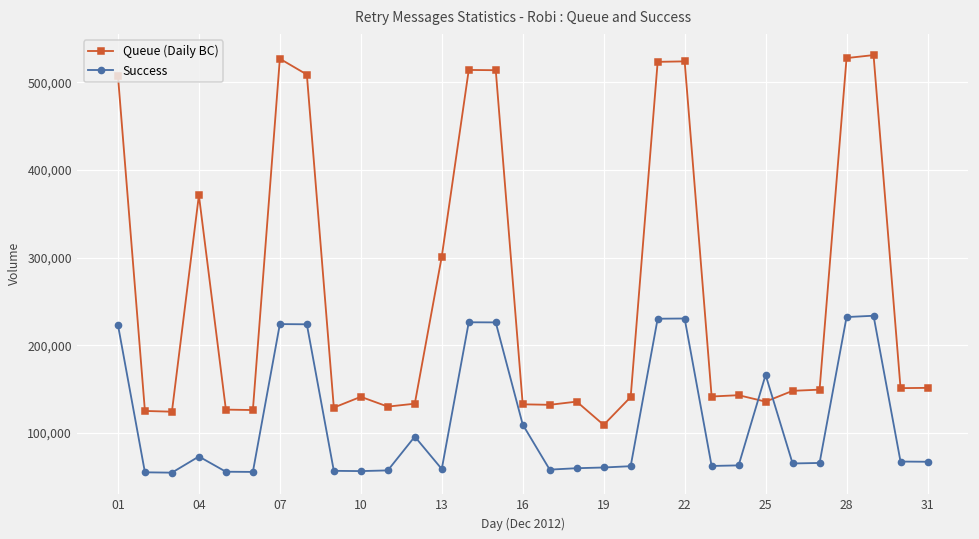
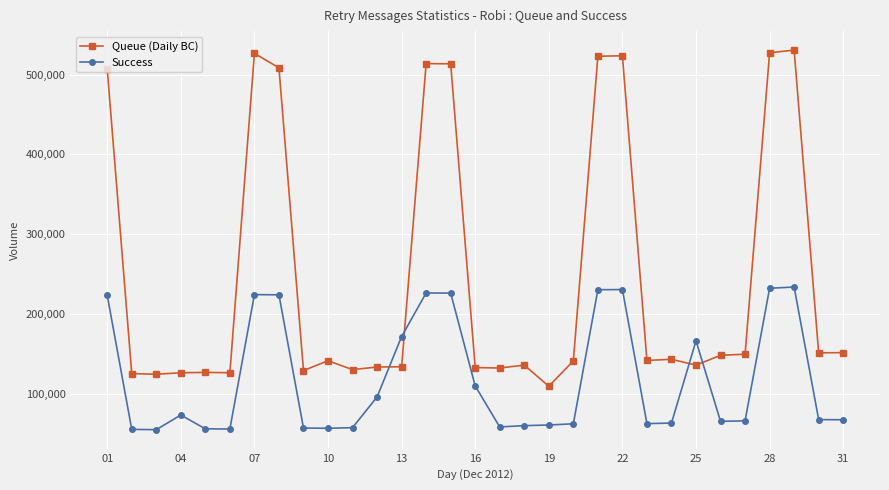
Queue (Daily BC), 04: 370,000 -> 130,000
Queue (Daily BC), 13: 300,000 -> 130,000
Success, 13: 60,000 -> 170,000
